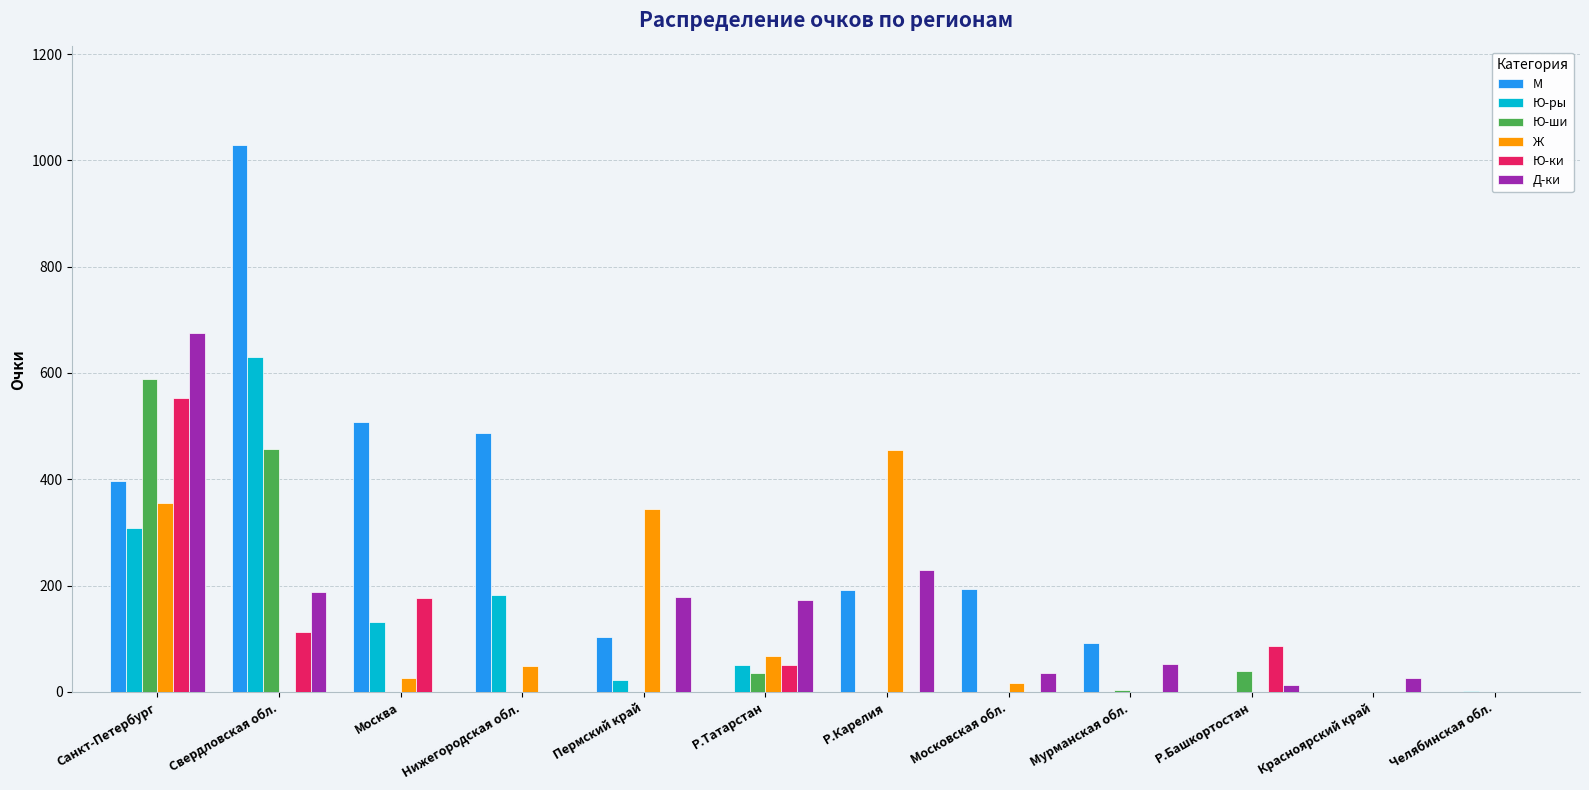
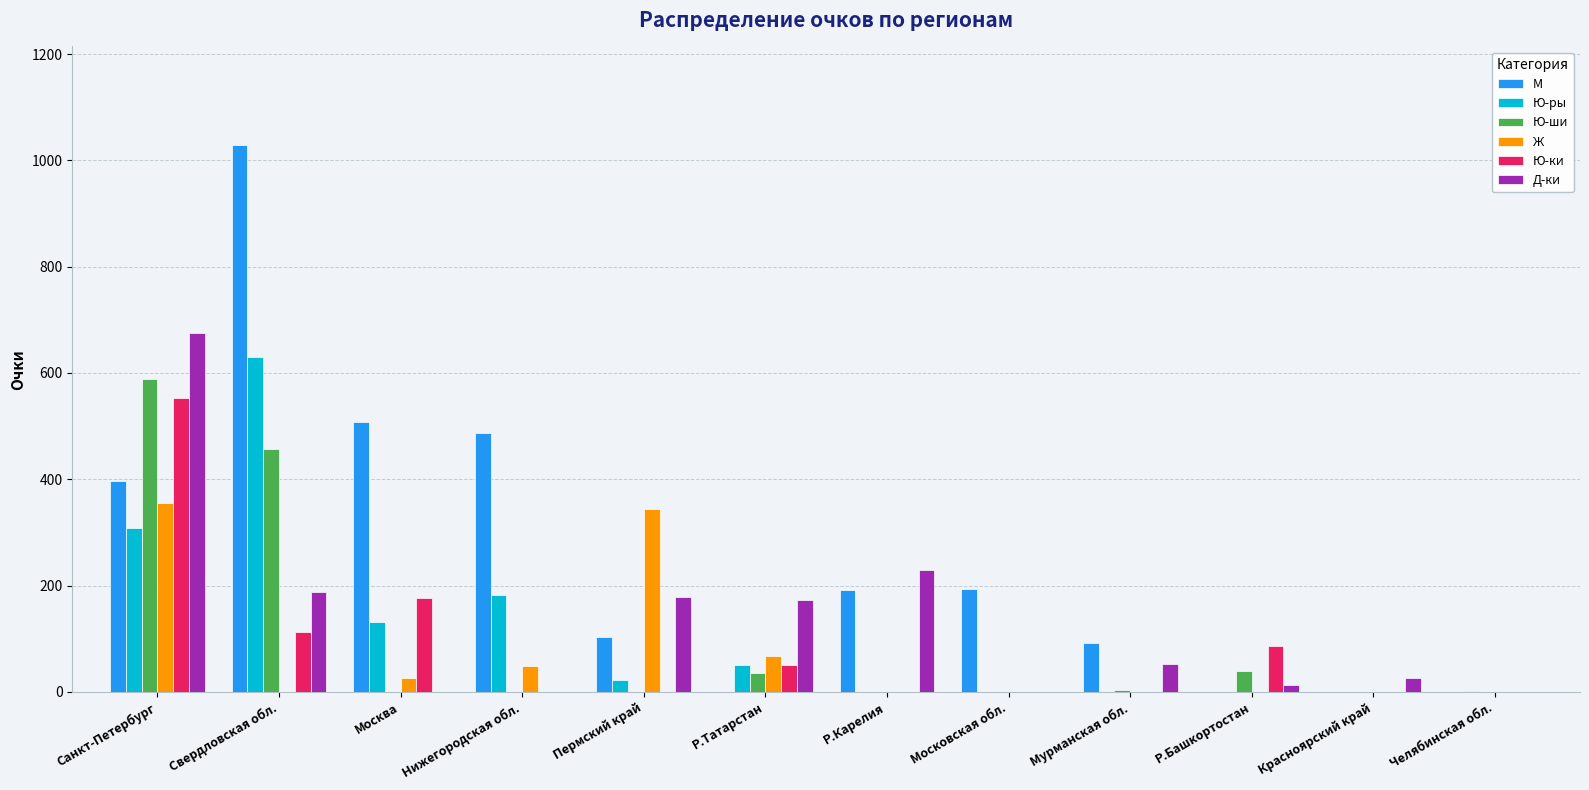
Ж, Р.Карелия: 460 -> 0
Ж, Московская обл.: 20 -> 0
Д-ки, Московская обл.: 40 -> 0
